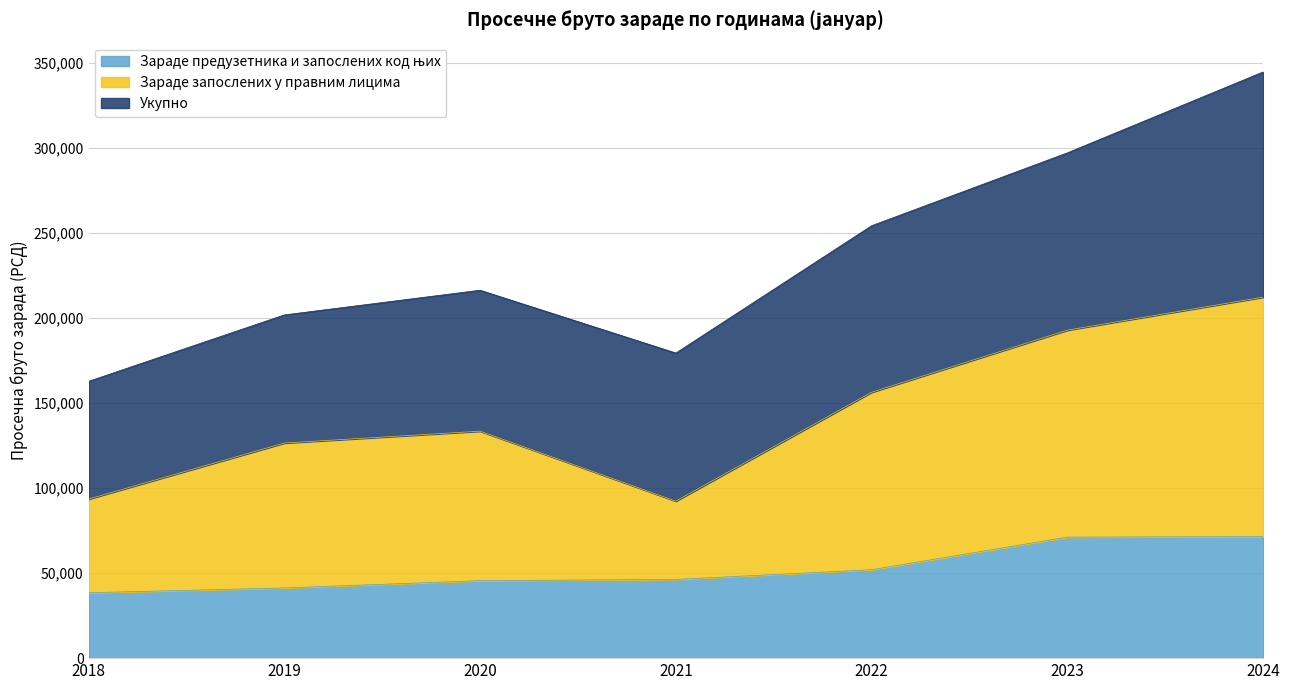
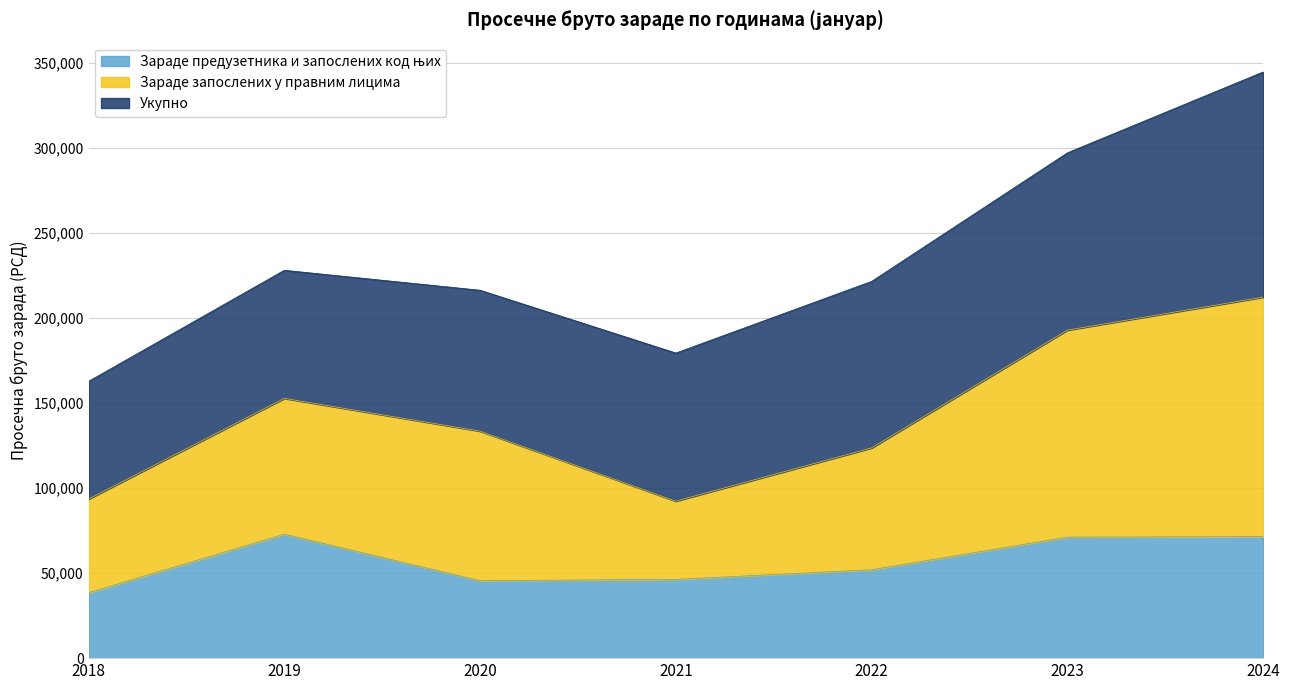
Зараде предузетника и запослених код њих, 2019: 41,000 -> 73,000
Зараде запослених у правним лицима, 2019: 85,000 -> 80,000
Зараде запослених у правним лицима, 2022: 104,000 -> 72,000
